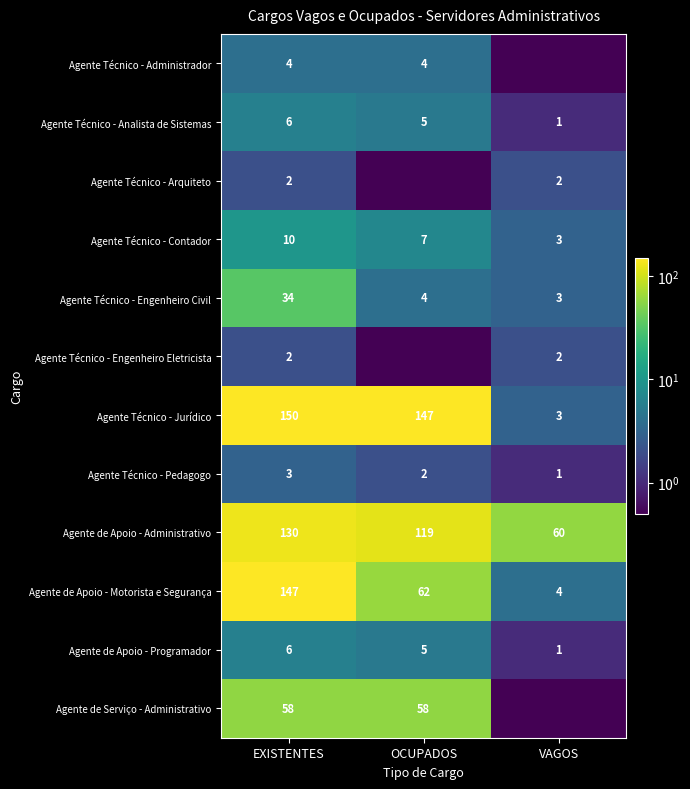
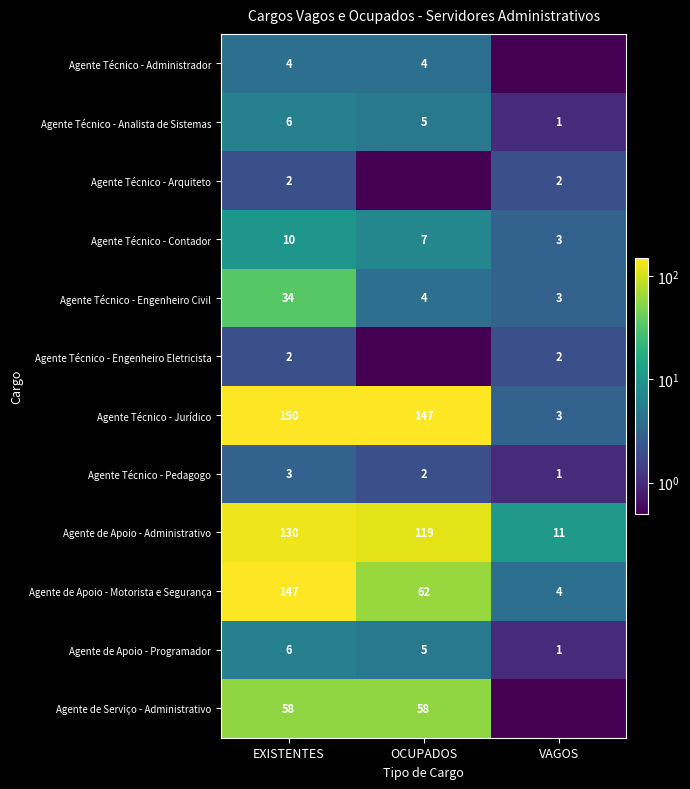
Agente de Apoio - Administrativo, VAGOS: 60 -> 11
